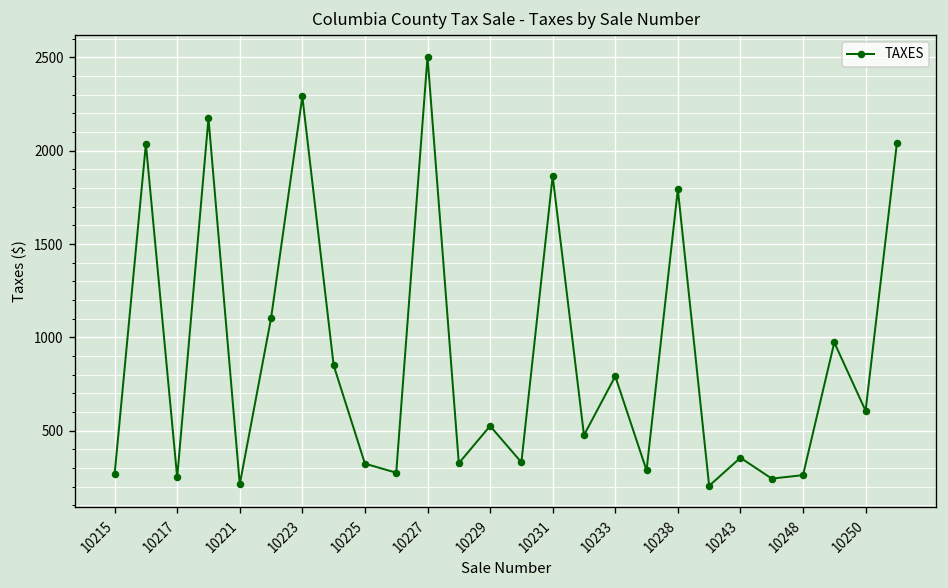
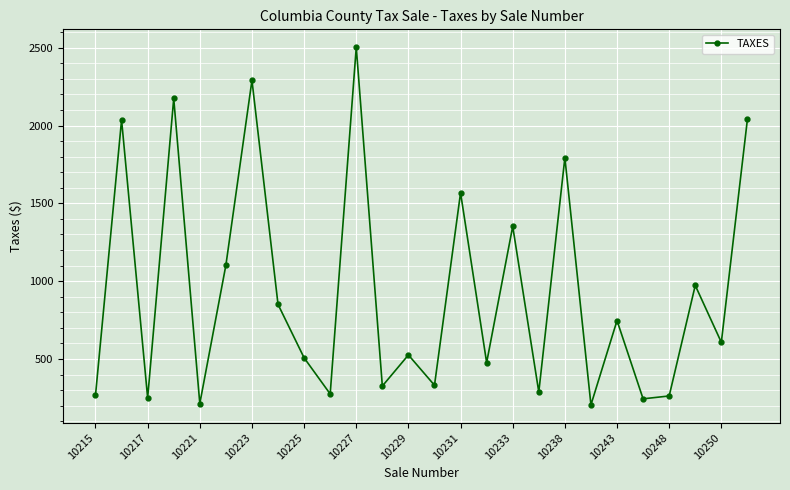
10225: 320 -> 510
10231: 1860 -> 1570
10233: 790 -> 1350
10243: 360 -> 750
